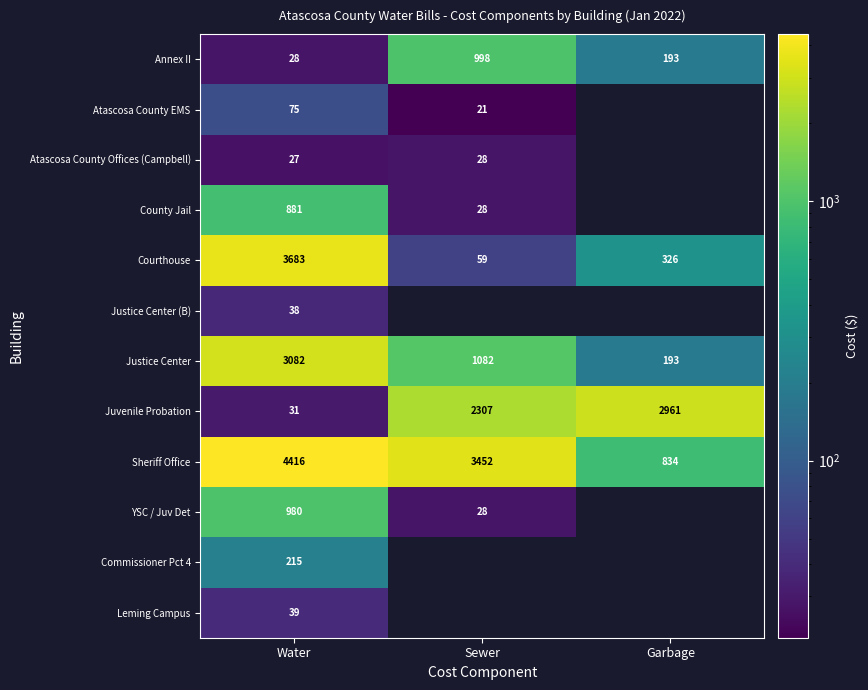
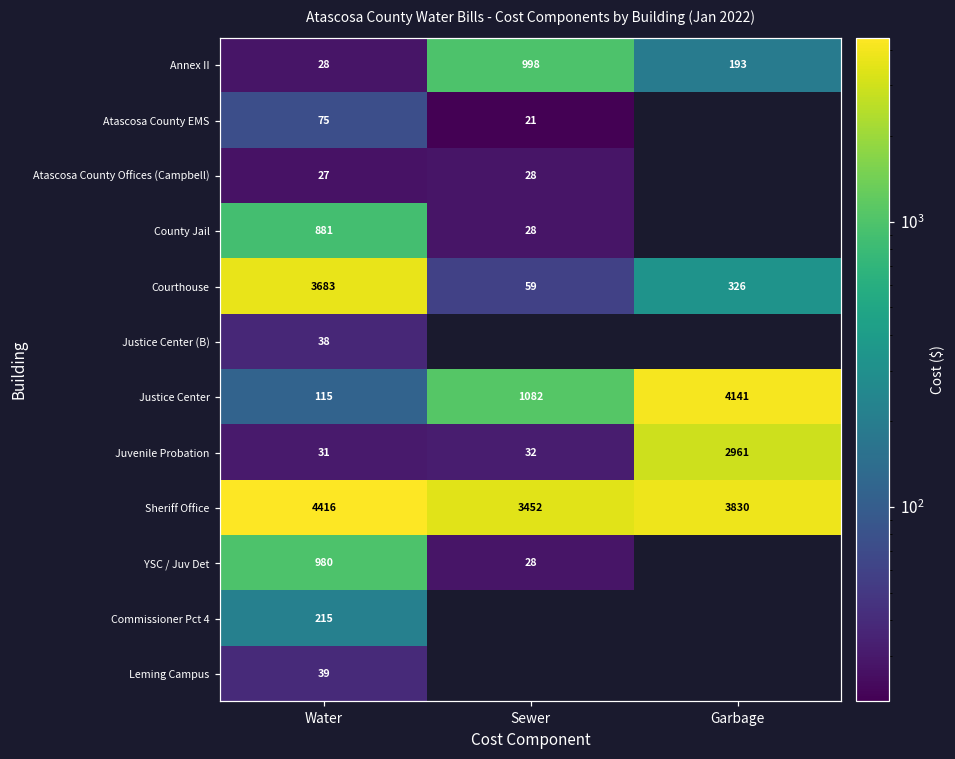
Justice Center, Water: 3082 -> 115
Justice Center, Garbage: 193 -> 4141
Juvenile Probation, Sewer: 2307 -> 32
Sheriff Office, Garbage: 834 -> 3830
